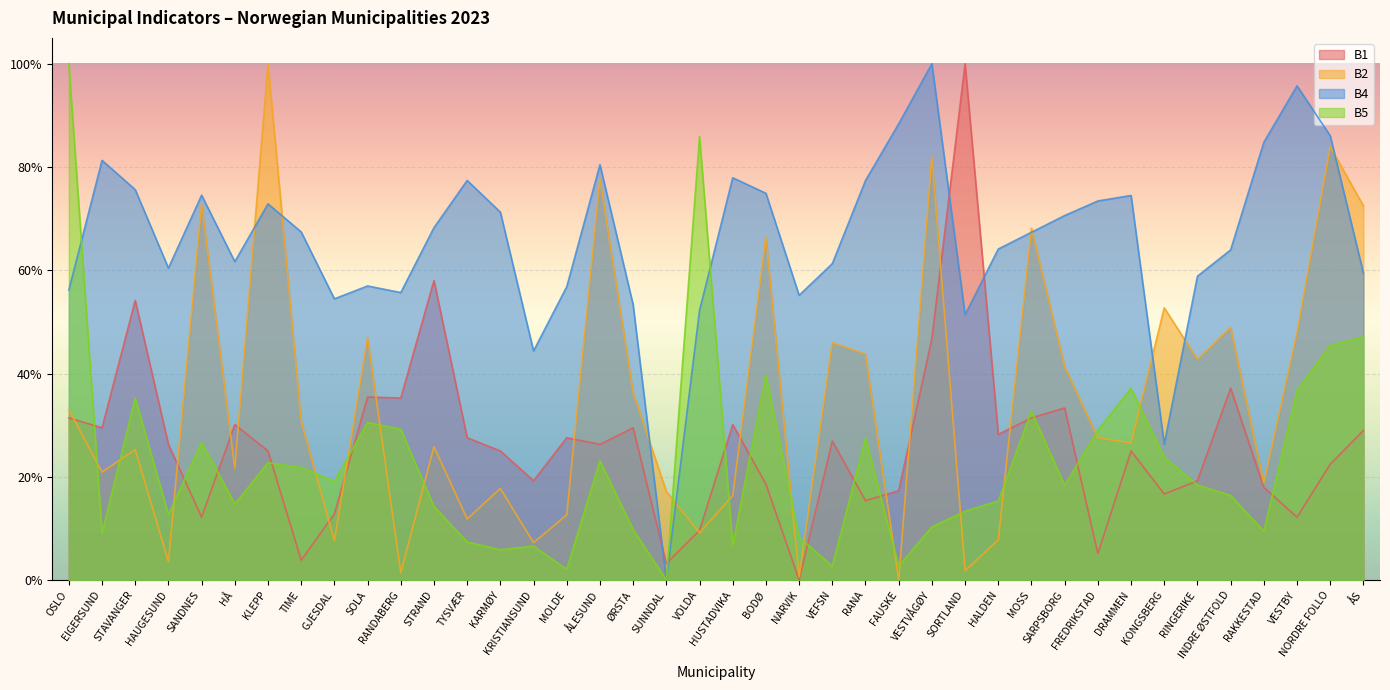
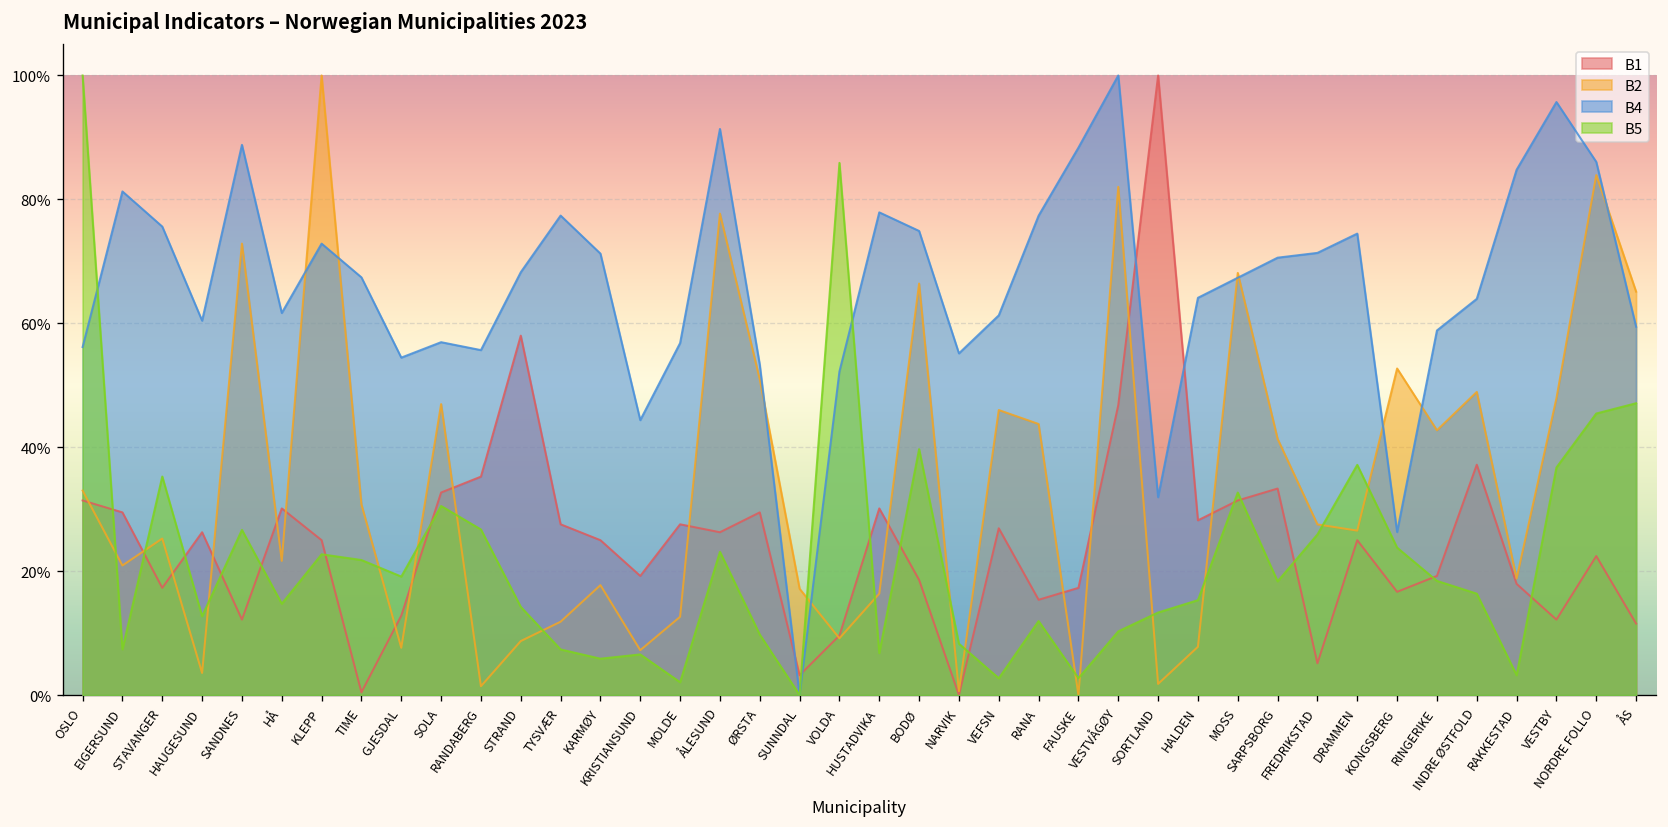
B5, EIGERSUND: 9% -> 7%
B1, STAVANGER: 54% -> 17%
B4, SANDNES: 75% -> 89%
B1, TIME: 4% -> 0%
B1, SOLA: 35% -> 33%
B5, RANDABERG: 29% -> 27%
B2, STRAND: 26% -> 9%
B4, ÅLESUND: 80% -> 91%
B2, ØRSTA: 36% -> 51%
B5, RANA: 27% -> 12%
B4, SORTLAND: 51% -> 32%
B4, FREDRIKSTAD: 73% -> 71%
B5, FREDRIKSTAD: 29% -> 26%
B5, RAKKESTAD: 9% -> 3%
B1, ÅS: 29% -> 12%
B2, ÅS: 72% -> 65%
